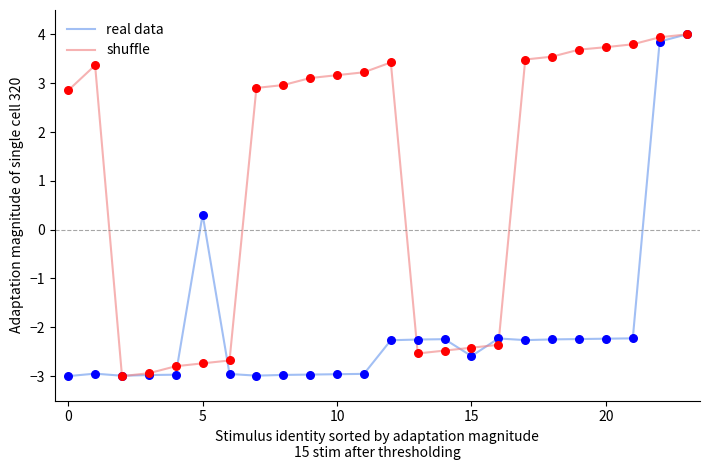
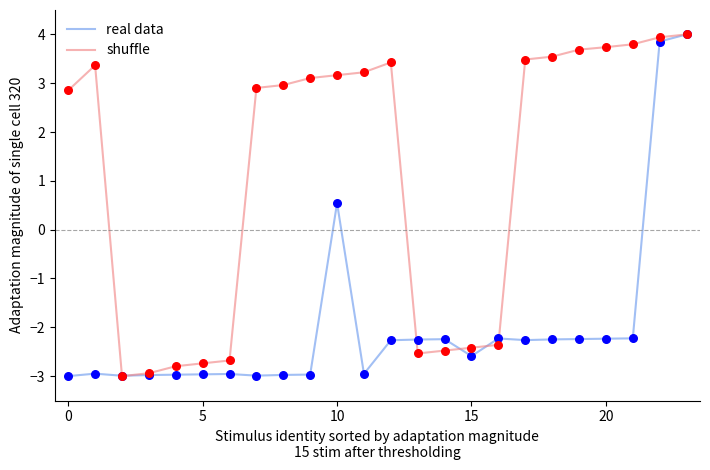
real data, 5: 0.3 -> -3.0
real data, 10: -3.0 -> 0.5
